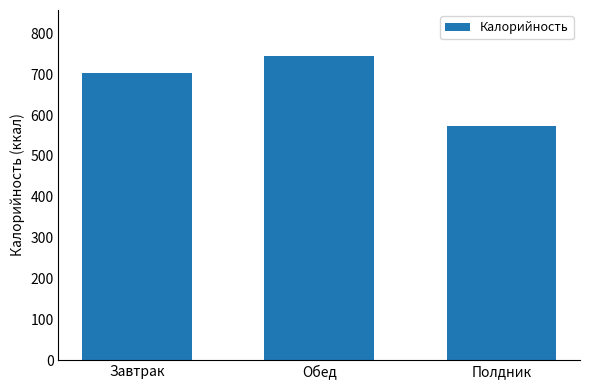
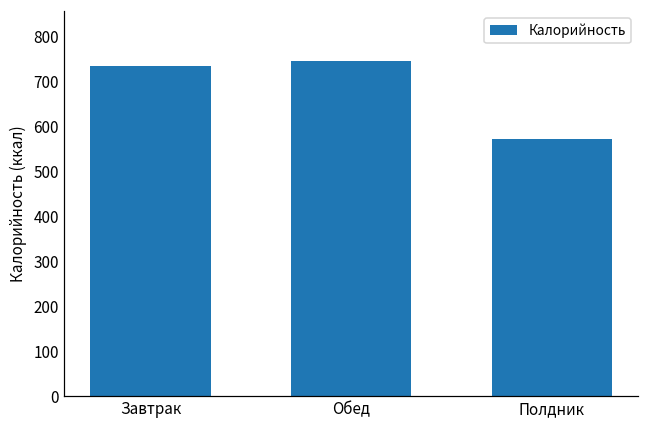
Завтрак: 700 -> 740
